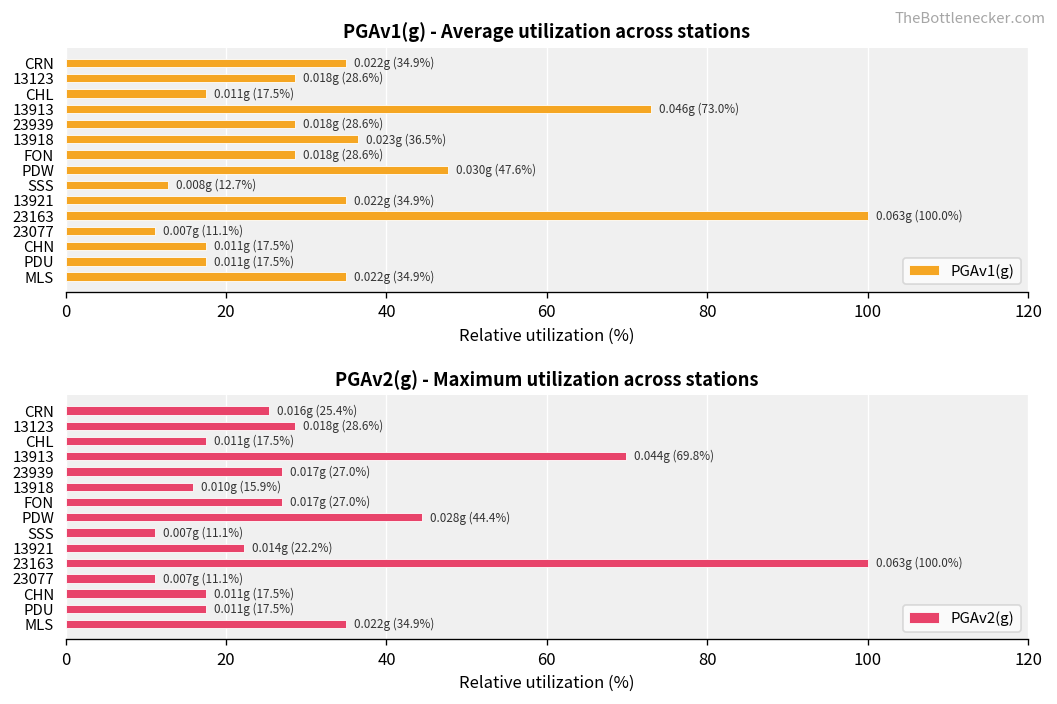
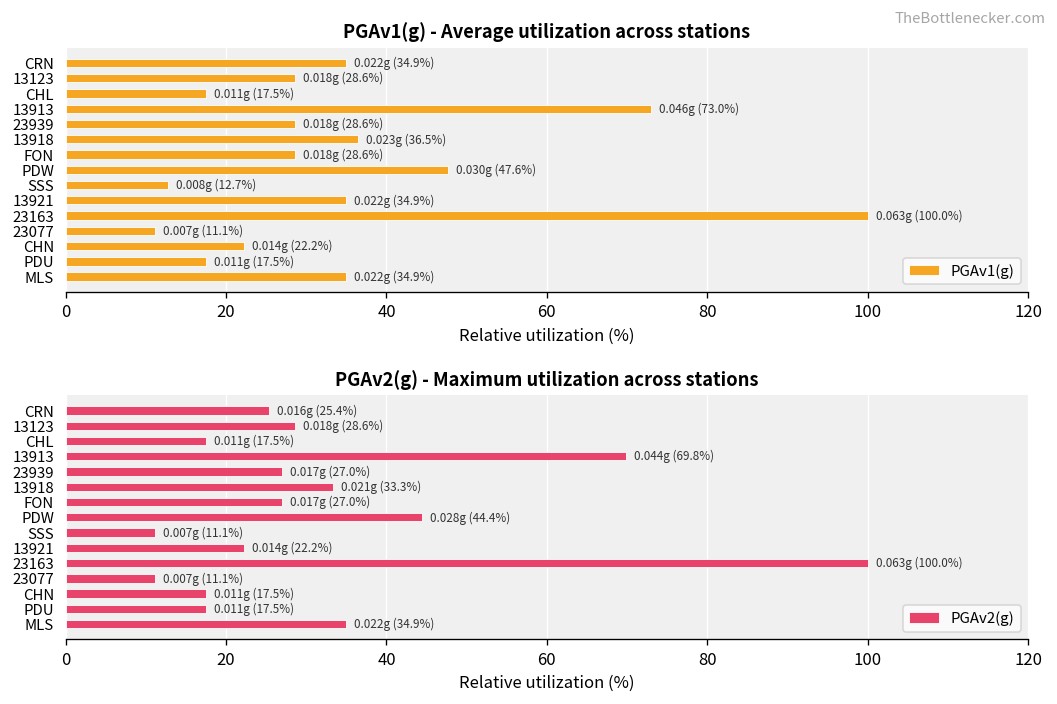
PGAv1(g) - Average utilization across stations, CHN: 0.011g (17.5%) -> 0.014g (22.2%)
PGAv2(g) - Maximum utilization across stations, 13918: 0.010g (15.9%) -> 0.021g (33.3%)
